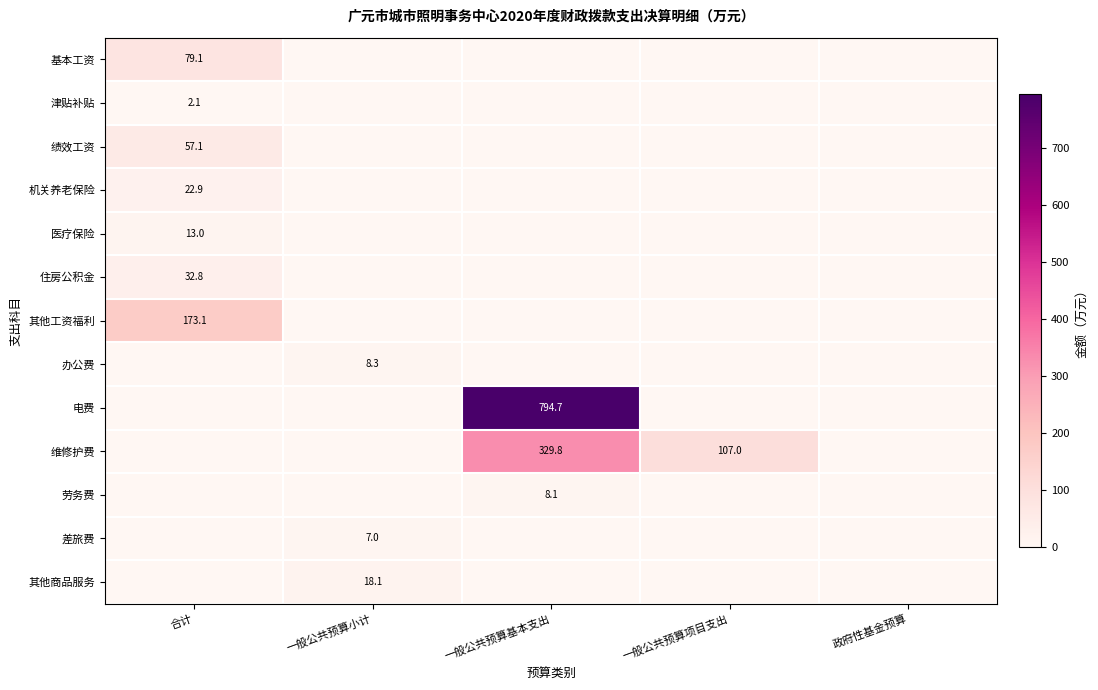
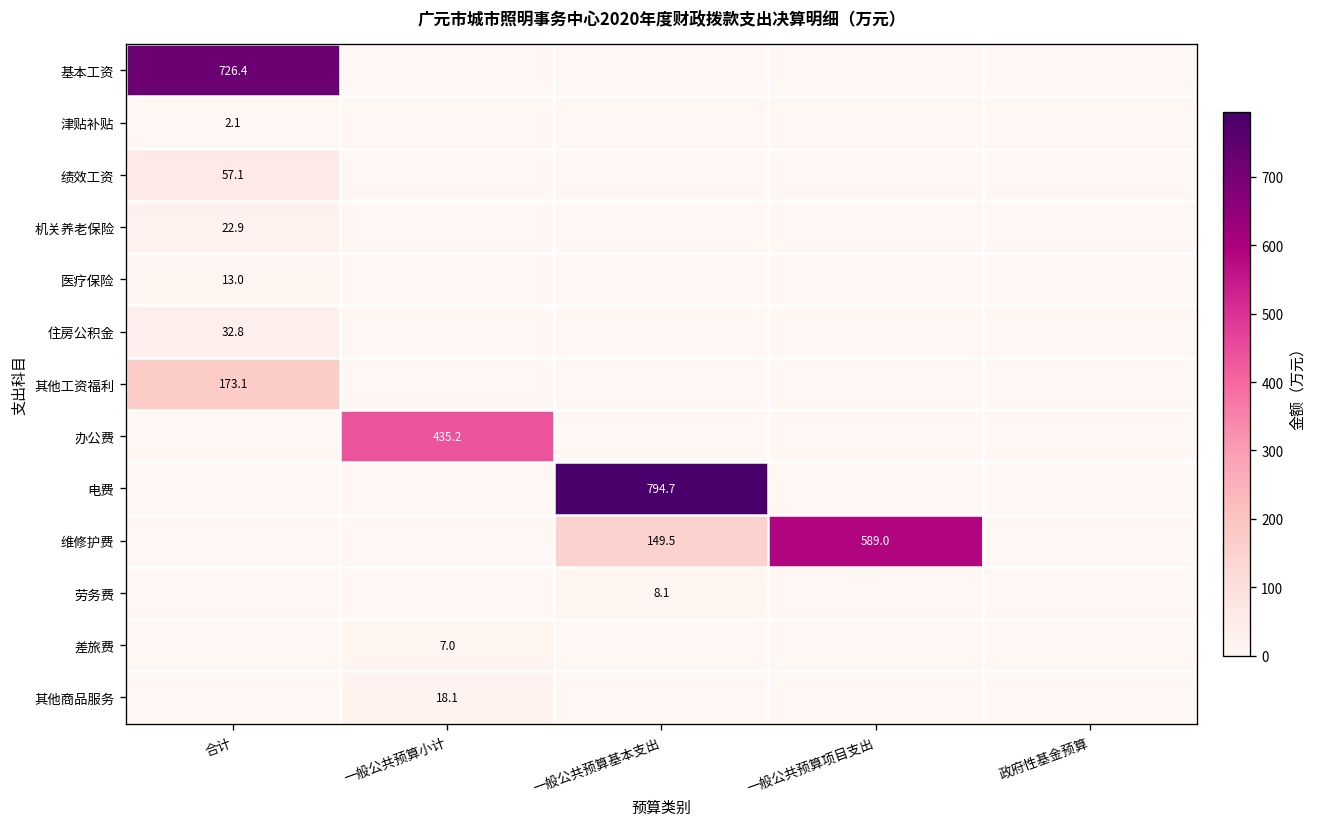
基本工资, 合计: 79.1 -> 726.4
办公费, 一般公共预算小计: 8.3 -> 435.2
维修护费, 一般公共预算基本支出: 329.8 -> 149.5
维修护费, 一般公共预算项目支出: 107.0 -> 589.0
